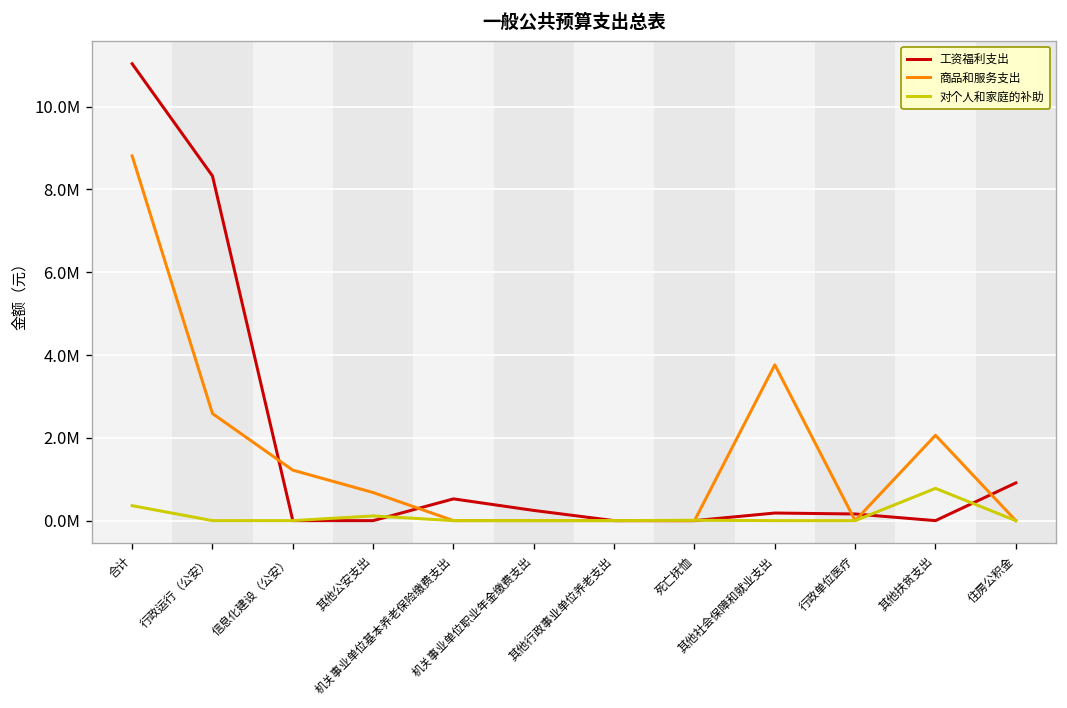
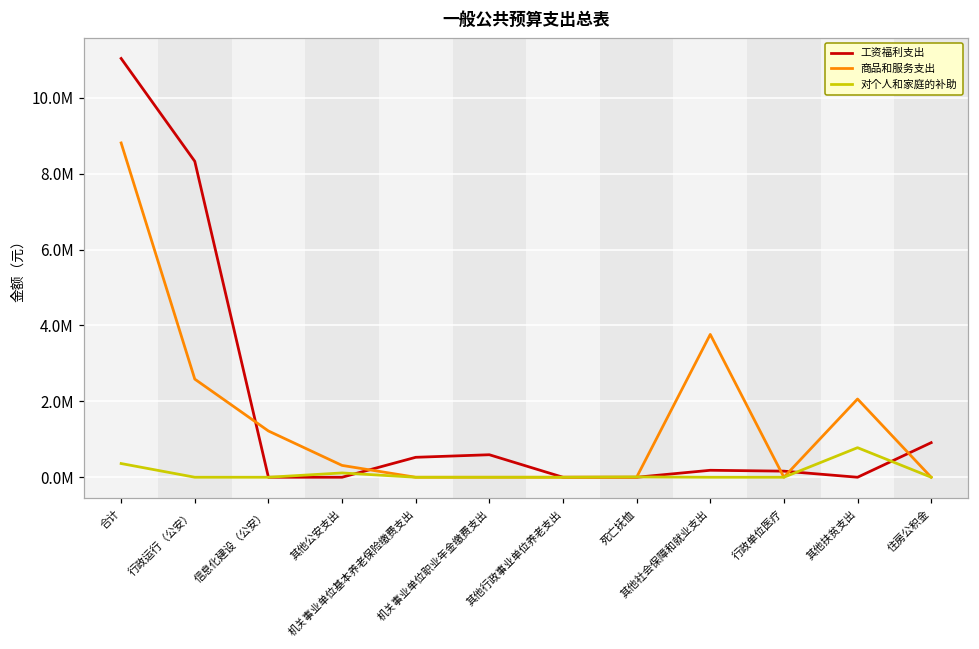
商品和服务支出, 其他公安支出: 700000 -> 300000
工资福利支出, 机关事业单位职业年金缴费支出: 200000 -> 600000
